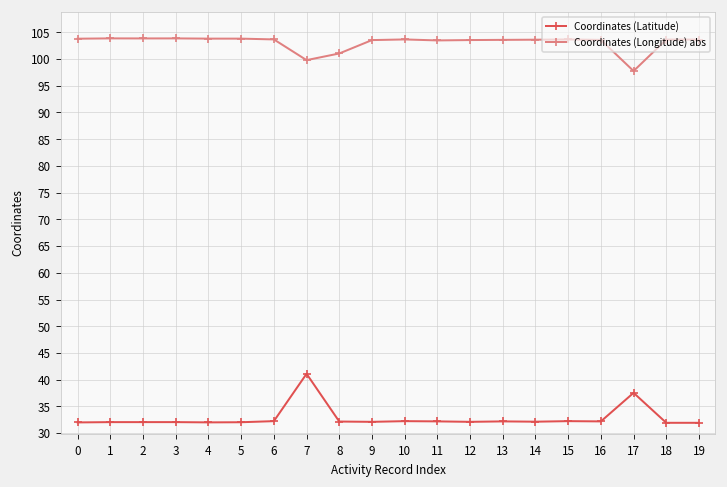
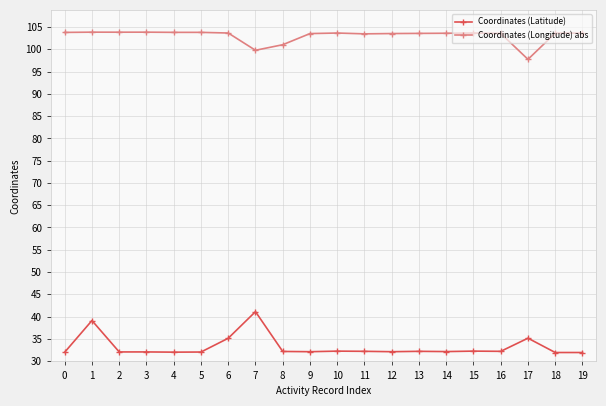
Coordinates (Latitude), 1: 32 -> 39
Coordinates (Latitude), 6: 32 -> 35
Coordinates (Latitude), 17: 38 -> 35
